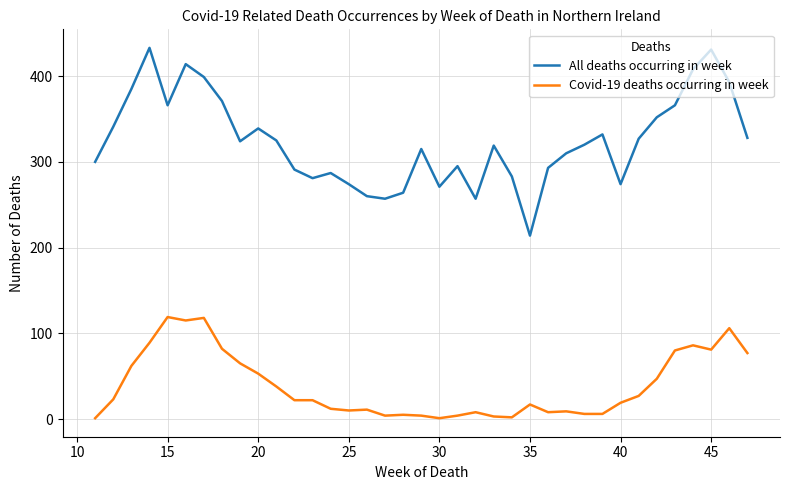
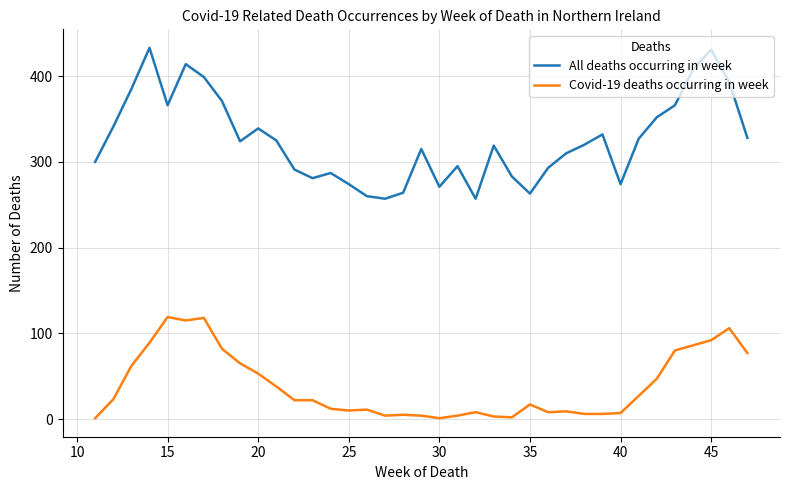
All deaths occurring in week, 35: 210 -> 260
Covid-19 deaths occurring in week, 40: 20 -> 10
Covid-19 deaths occurring in week, 45: 80 -> 90
